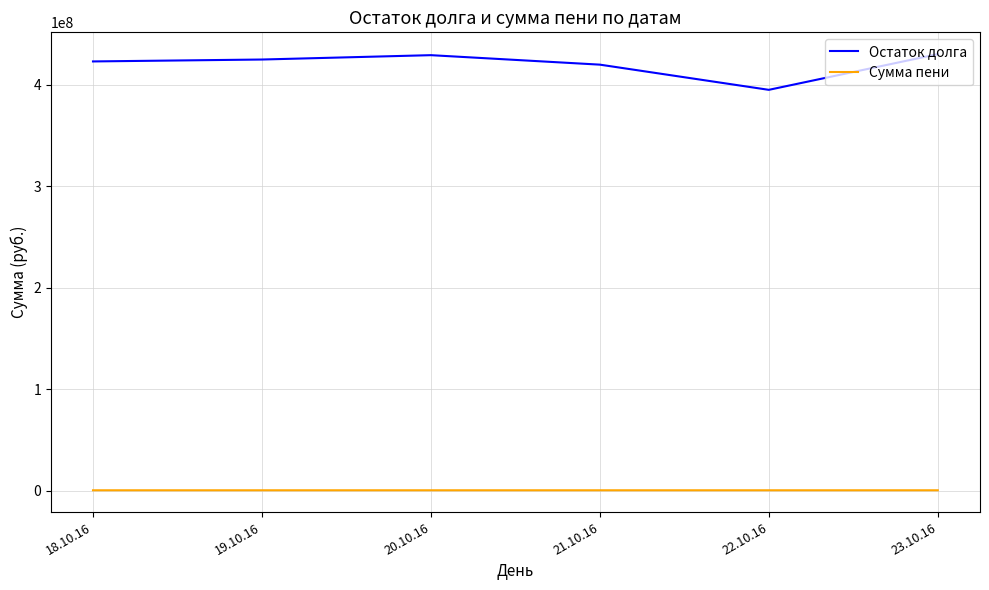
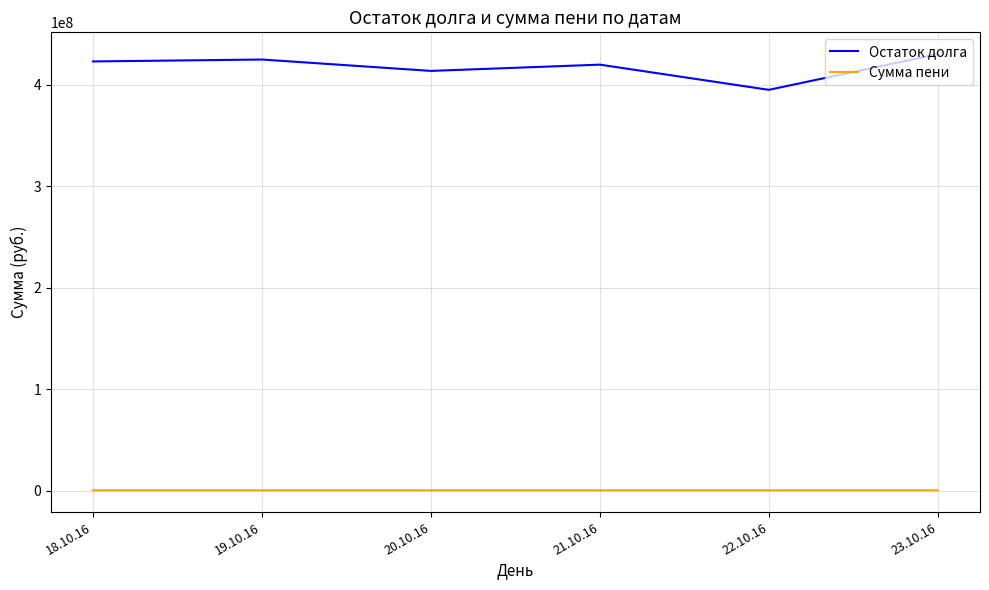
Остаток долга, 20.10.16: 429000000 -> 414000000
